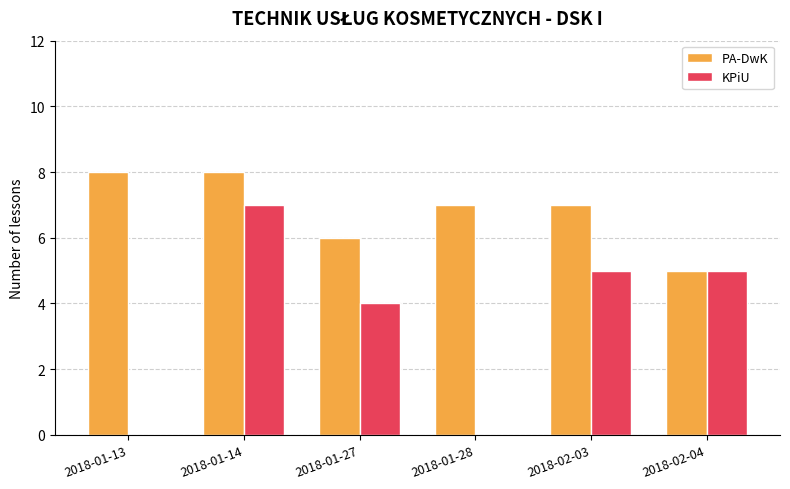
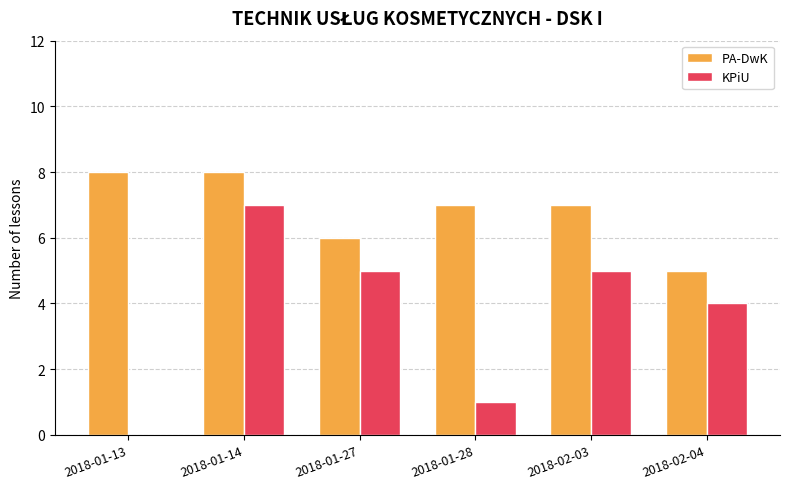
KPiU, 2018-01-27: 4 -> 5
KPiU, 2018-01-28: 0 -> 1
KPiU, 2018-02-04: 5 -> 4
